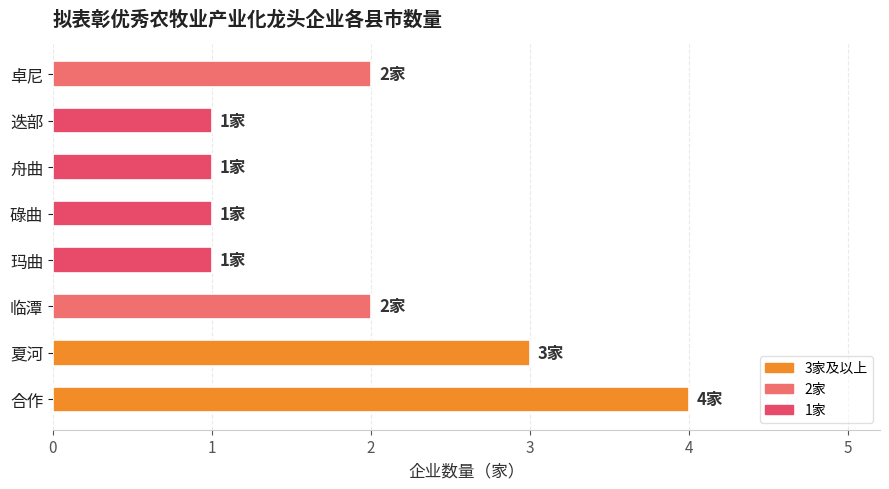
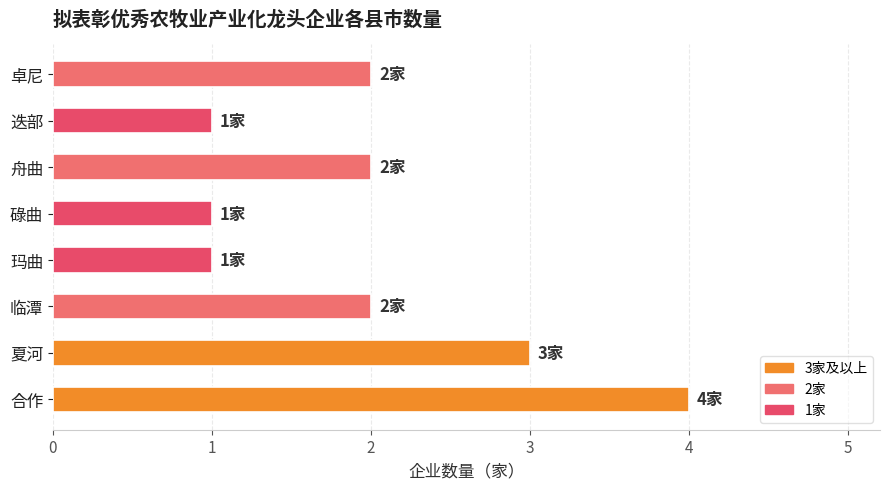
舟曲: 1家 -> 2家
